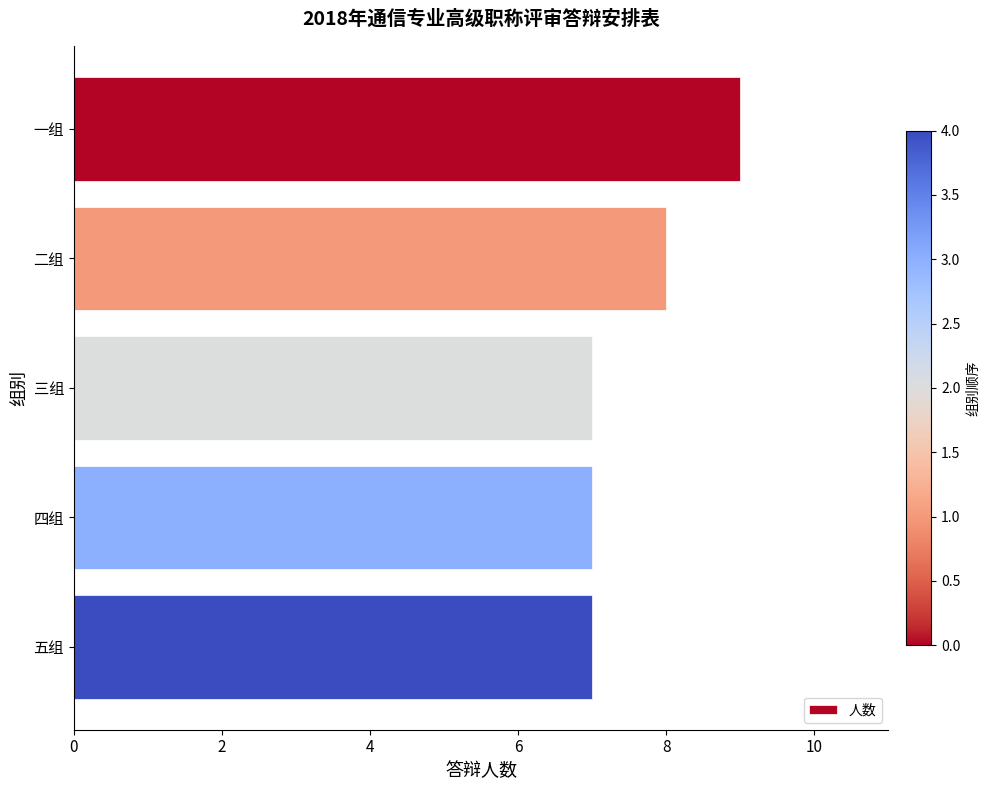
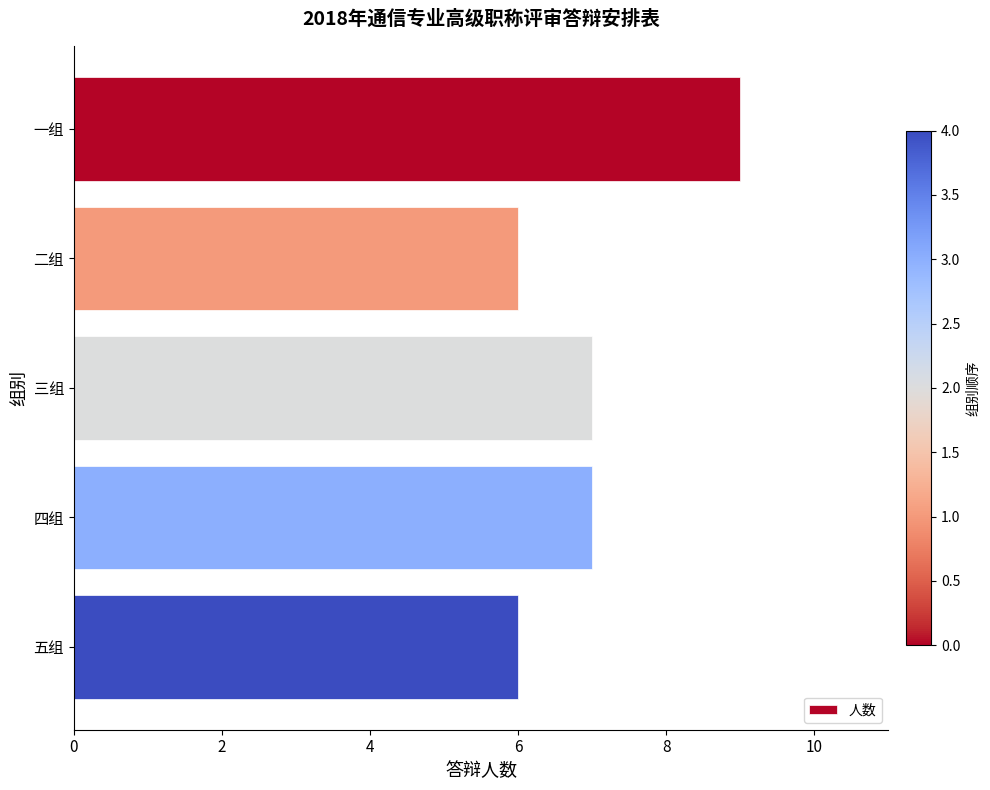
二组: 8 -> 6
五组: 7 -> 6
